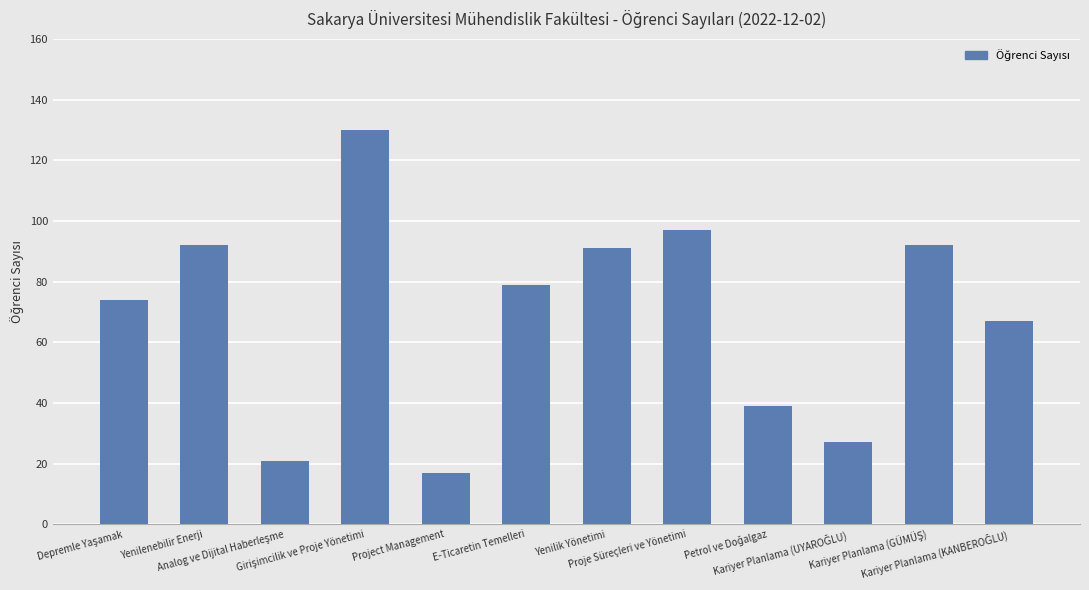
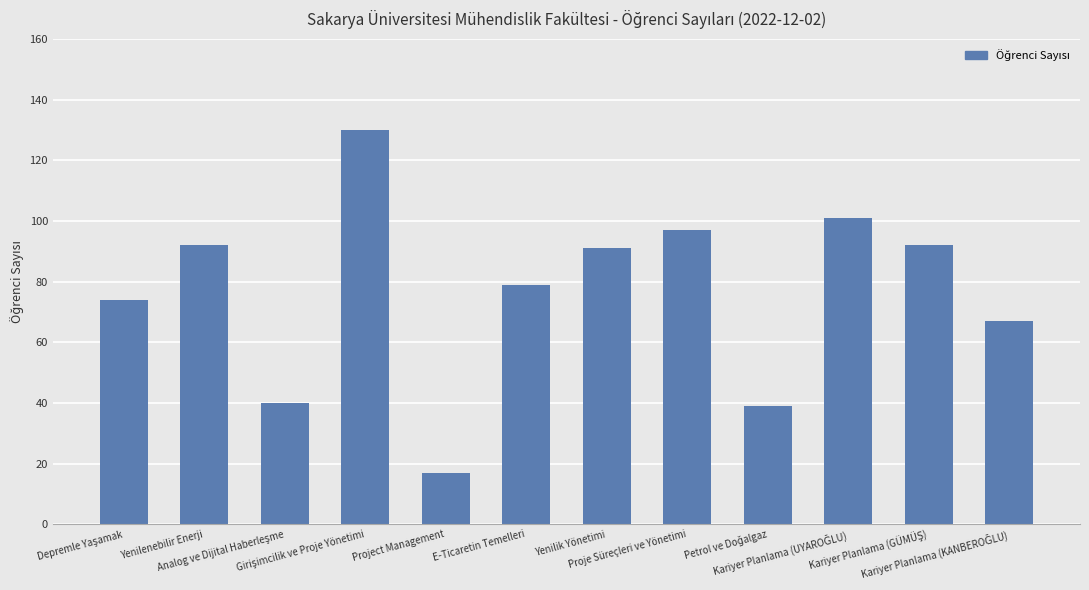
Analog ve Dijital Haberleşme: 21 -> 40
Kariyer Planlama (UYAROĞLU): 27 -> 101
